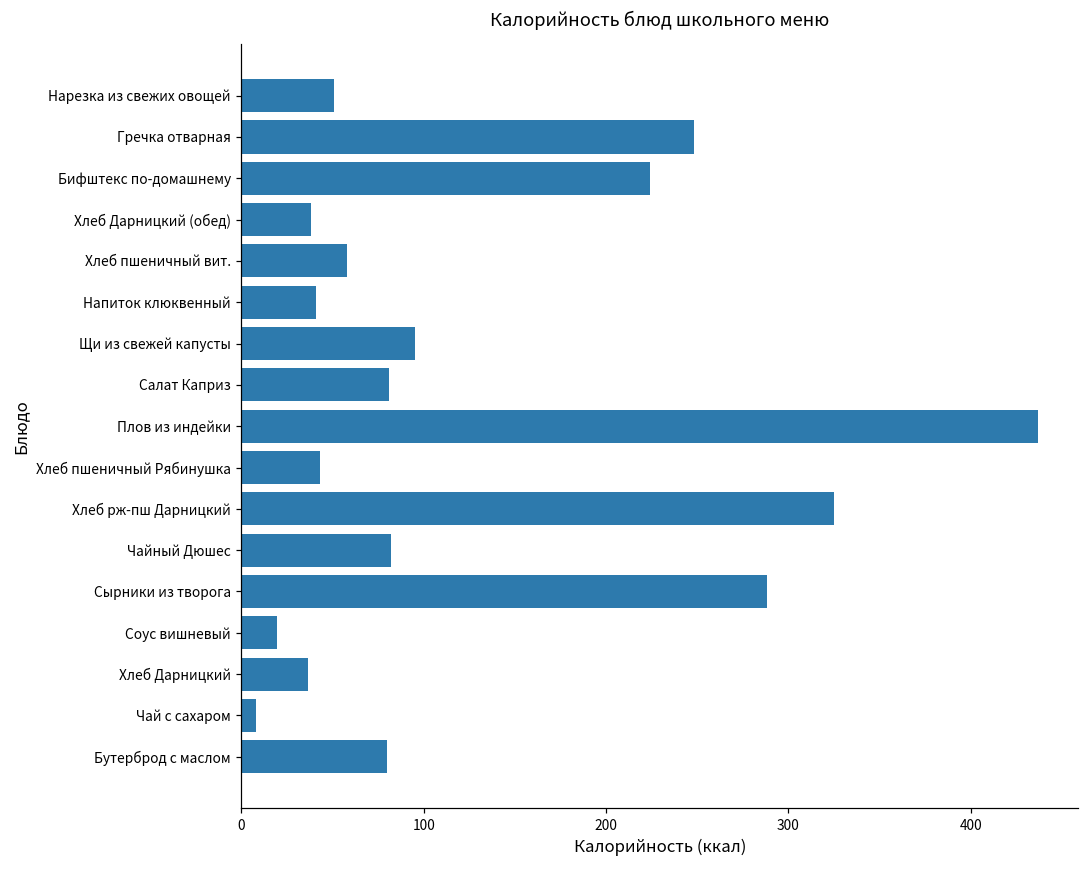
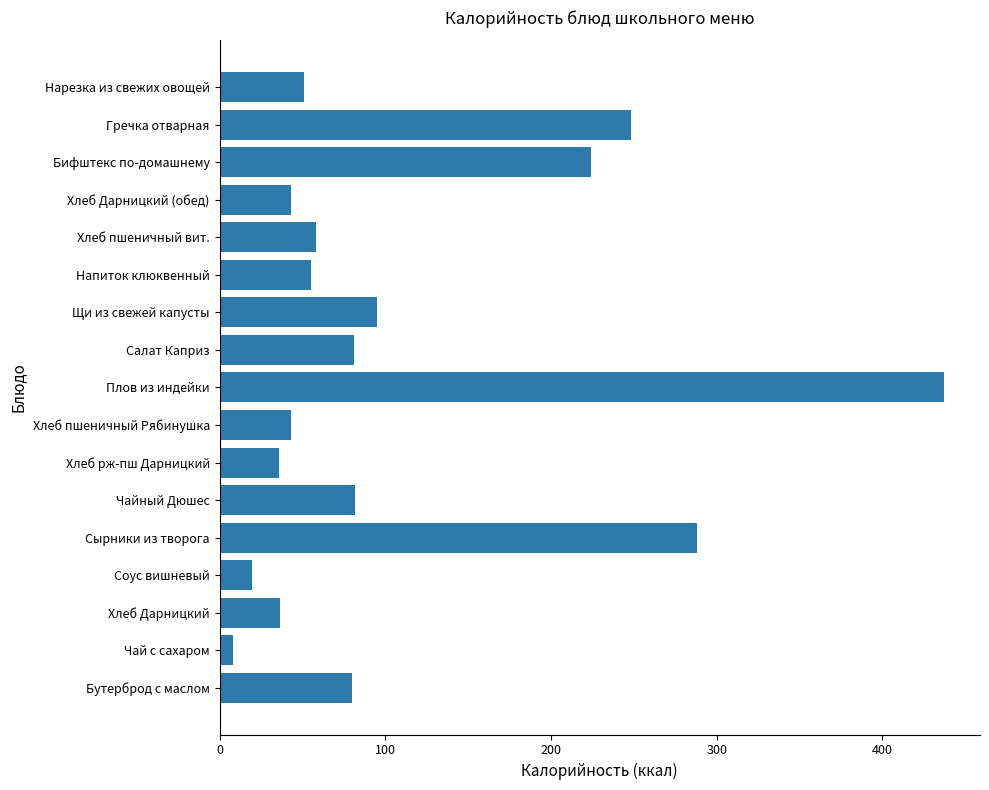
Хлеб Дарницкий (обед): 38 -> 43
Напиток клюквенный: 41 -> 55
Хлеб рж-пш Дарницкий: 325 -> 36
